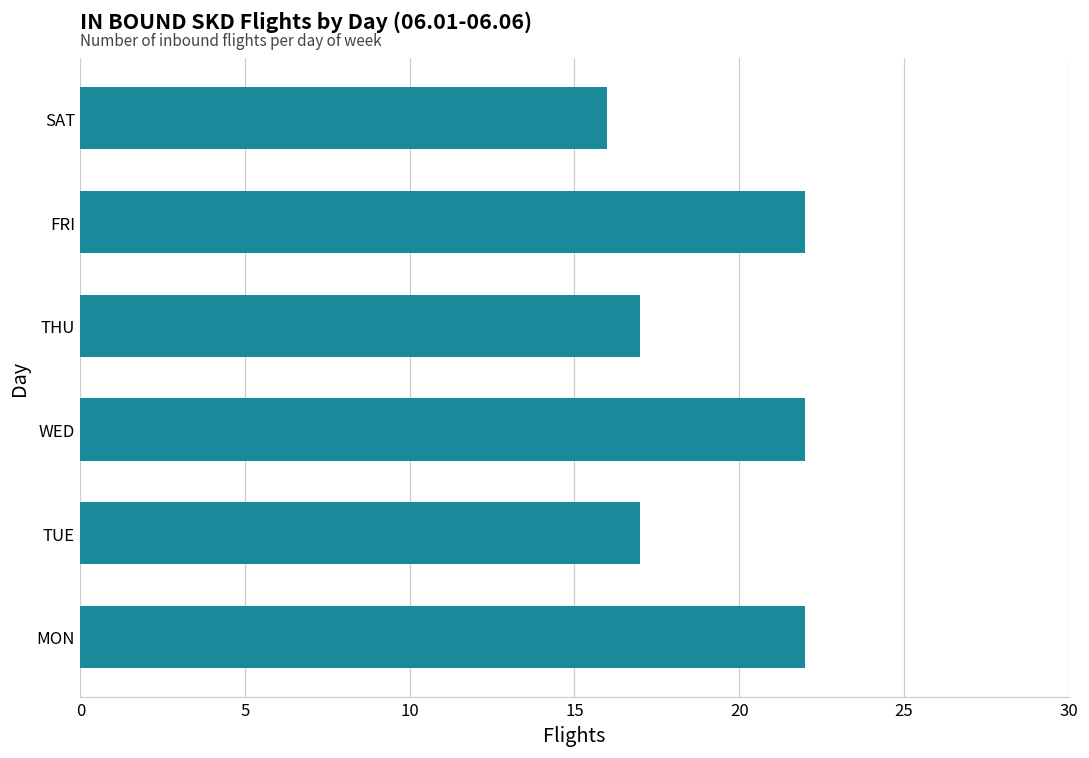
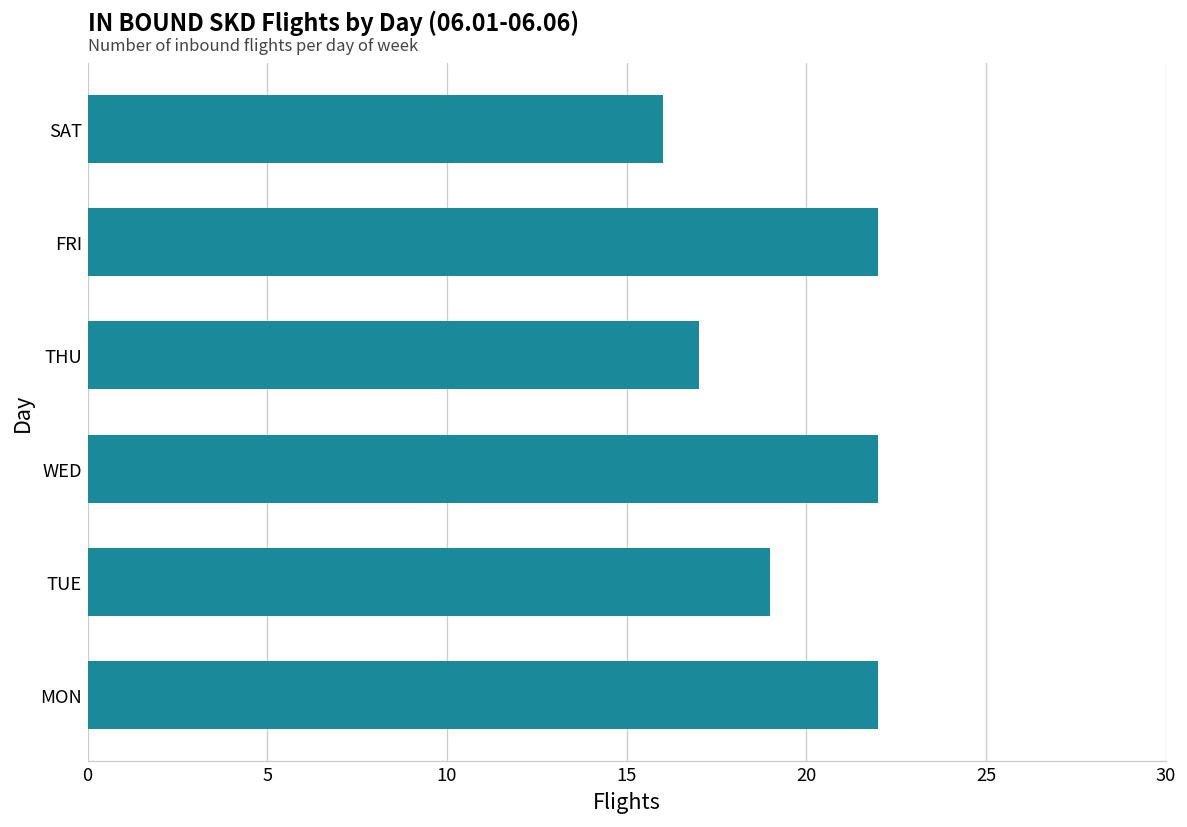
TUE: 17 -> 19
